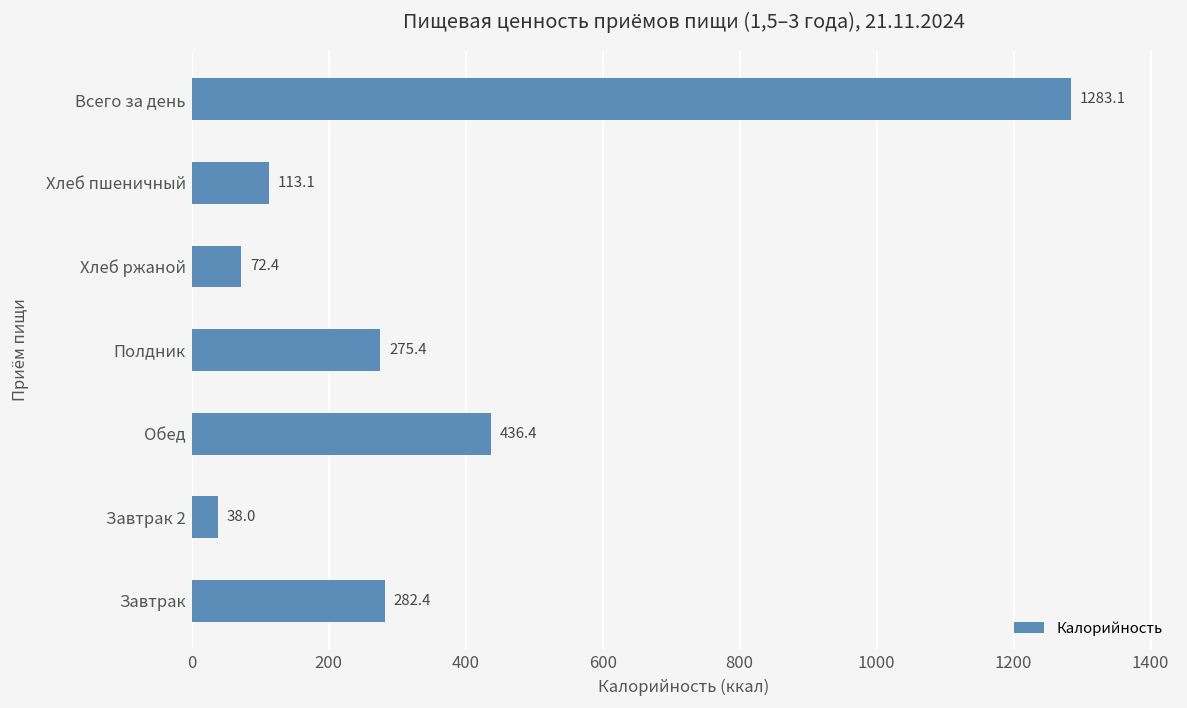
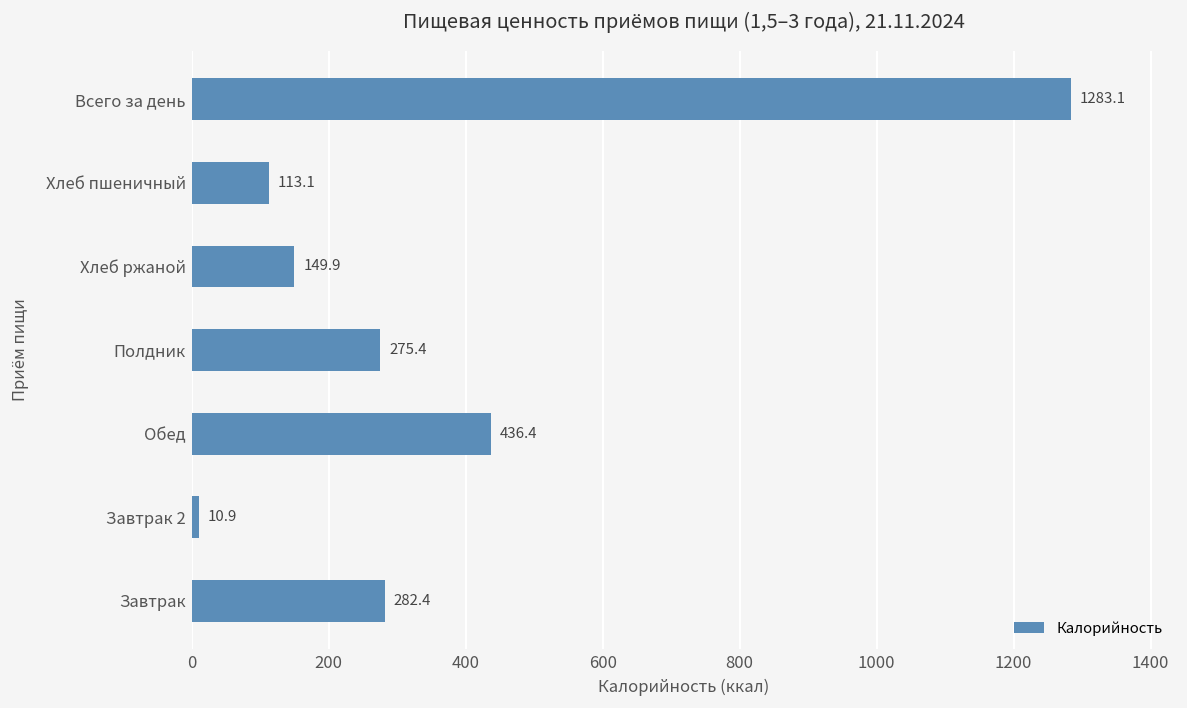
Хлеб ржаной: 72.4 -> 149.9
Завтрак 2: 38.0 -> 10.9
